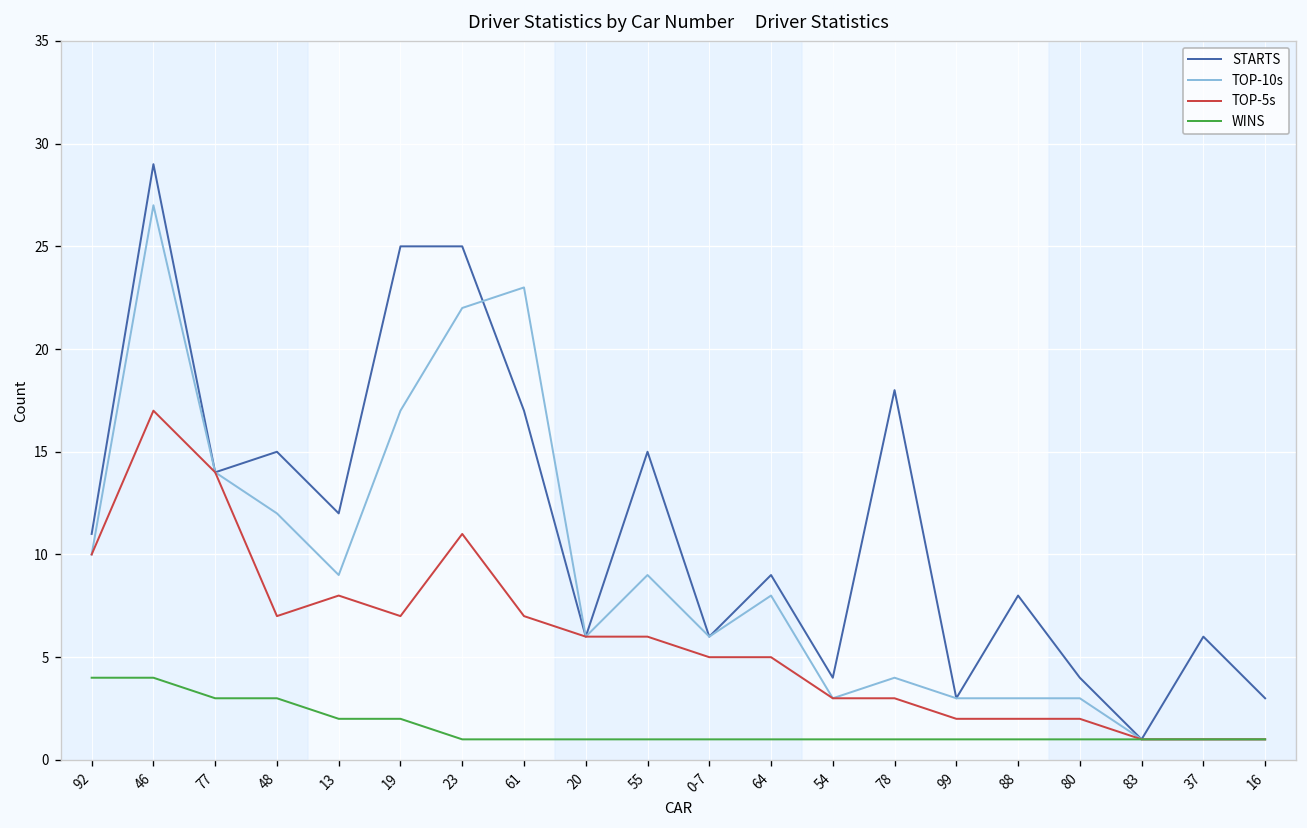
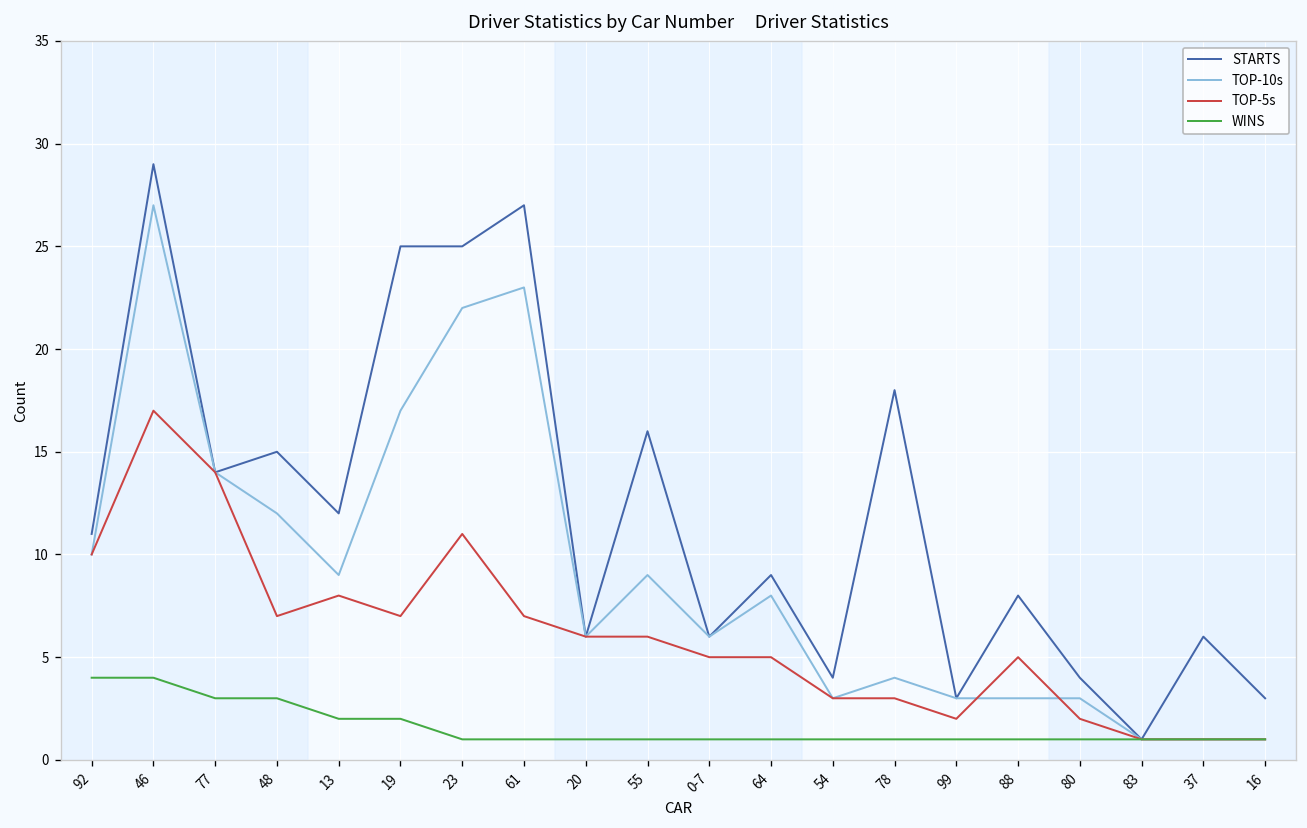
STARTS, 61: 17 -> 27
STARTS, 55: 15 -> 16
TOP-5s, 88: 2 -> 5
